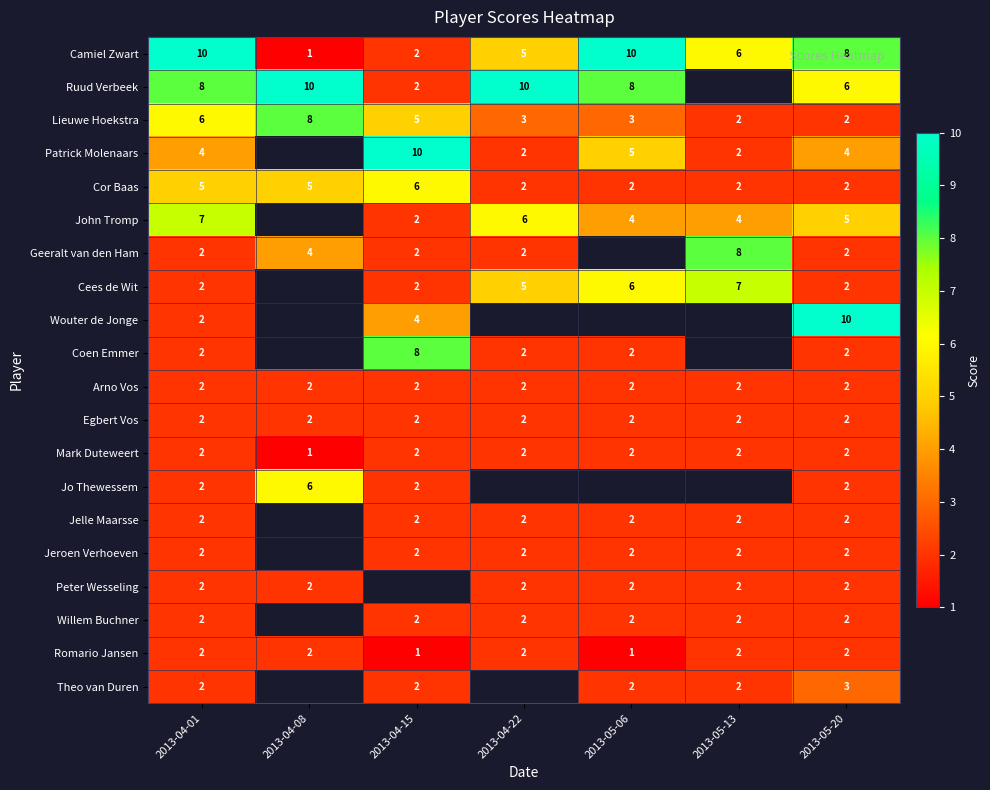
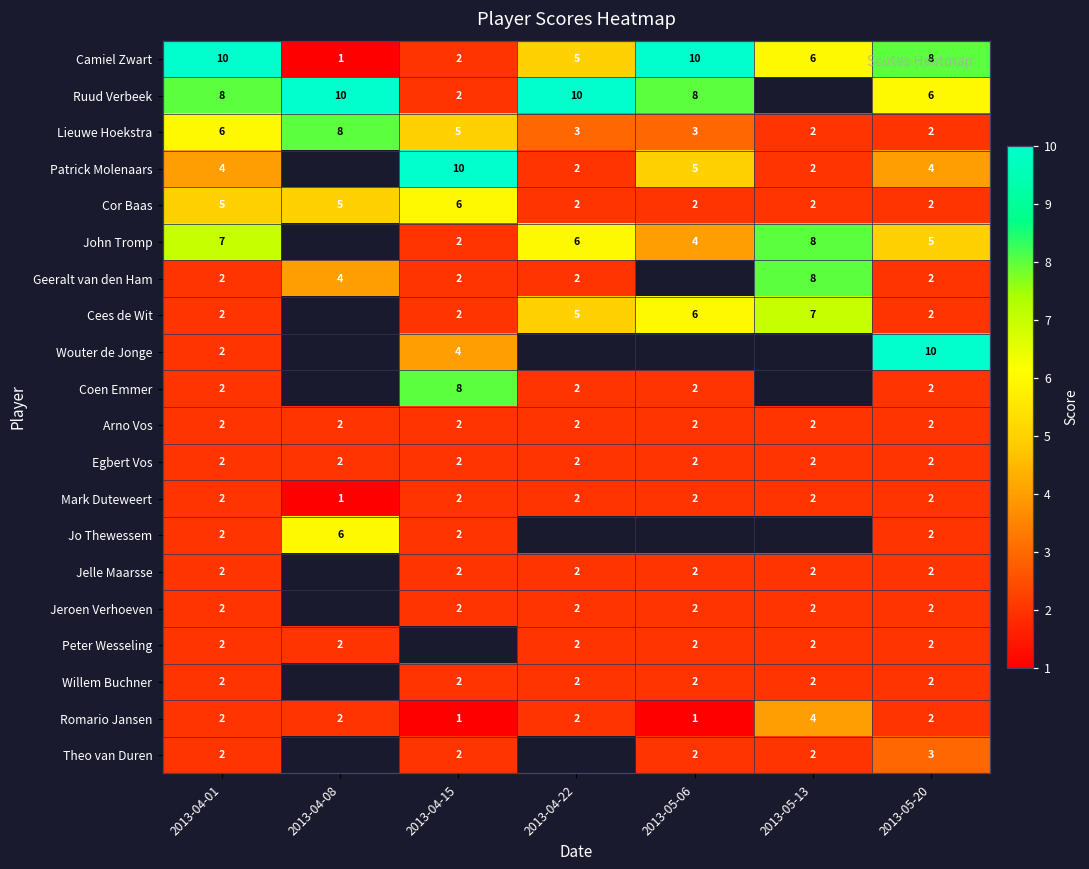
John Tromp, 2013-05-13: 4 -> 8
Romario Jansen, 2013-05-13: 2 -> 4
